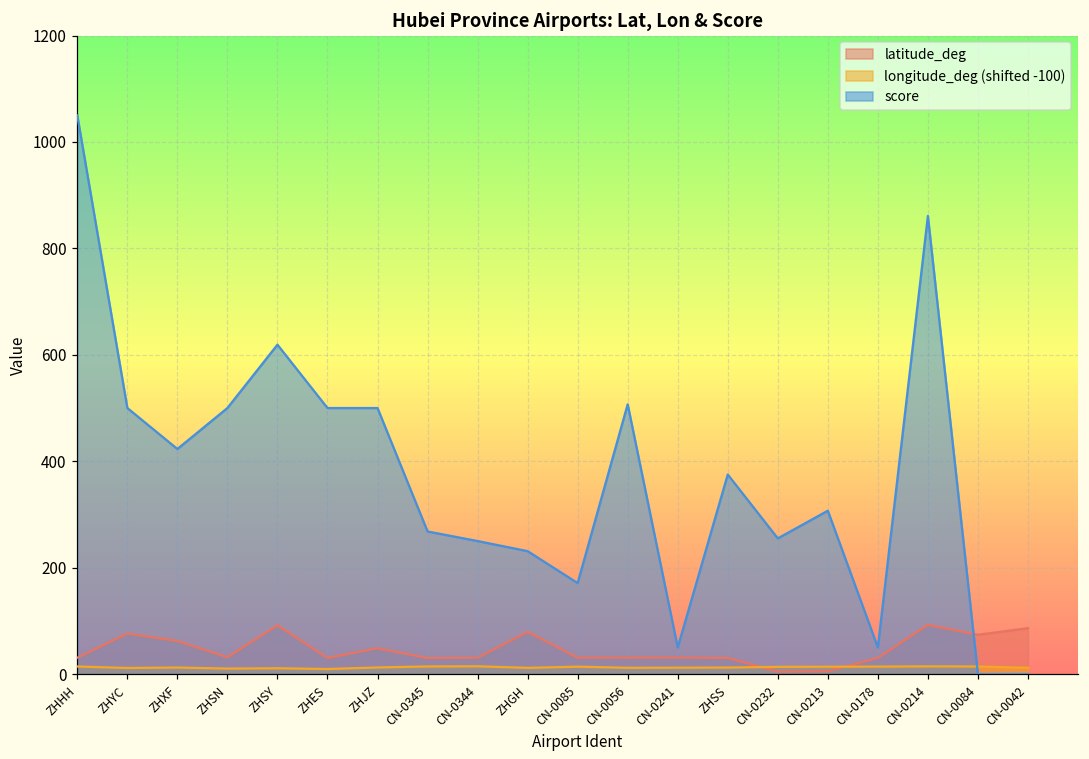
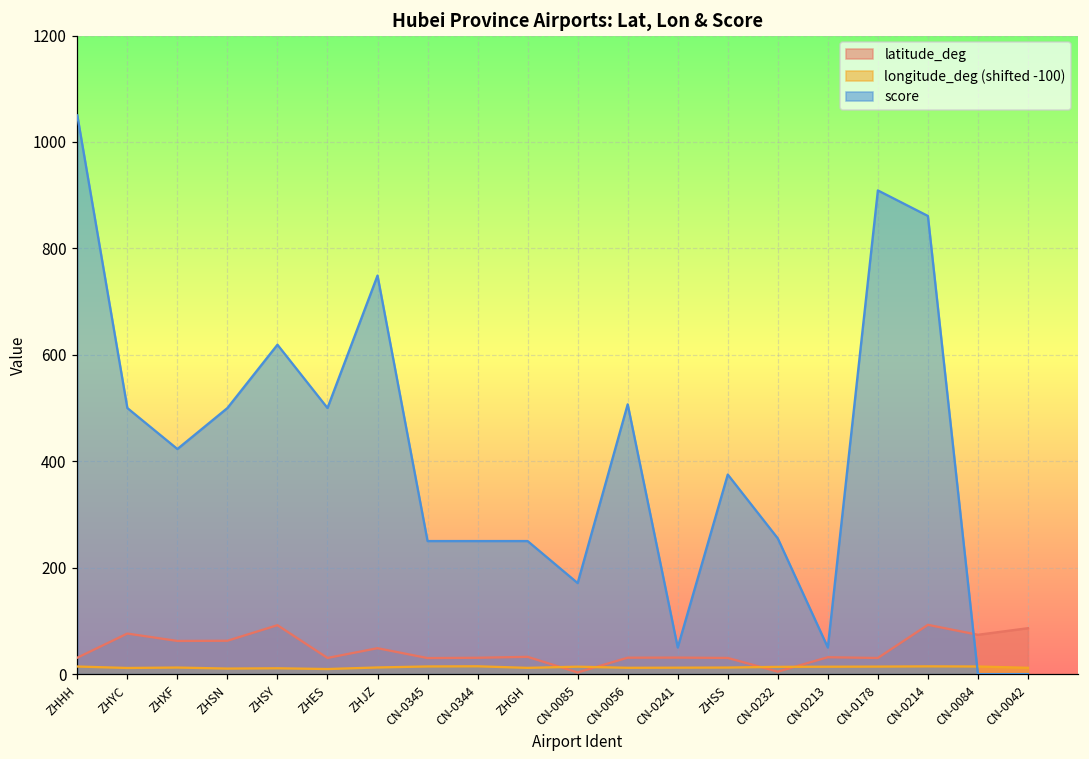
latitude_deg, ZHSN: 30 -> 60
score, ZHJZ: 500 -> 750
score, CN-0345: 270 -> 250
latitude_deg, ZHGH: 80 -> 30
score, ZHGH: 230 -> 250
latitude_deg, CN-0085: 30 -> 0
latitude_deg, CN-0213: 10 -> 30
score, CN-0213: 310 -> 50
score, CN-0178: 50 -> 910
